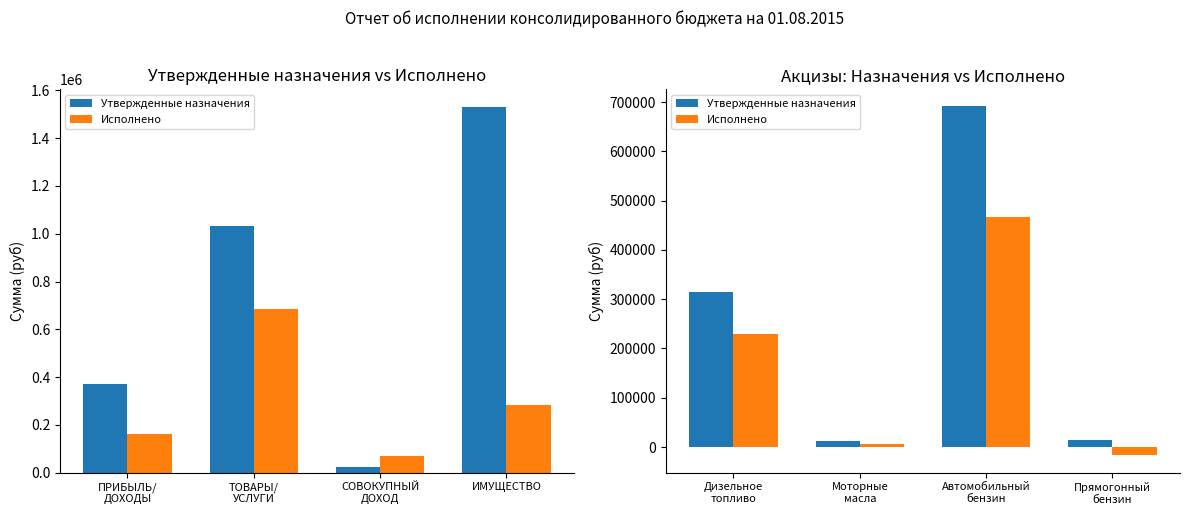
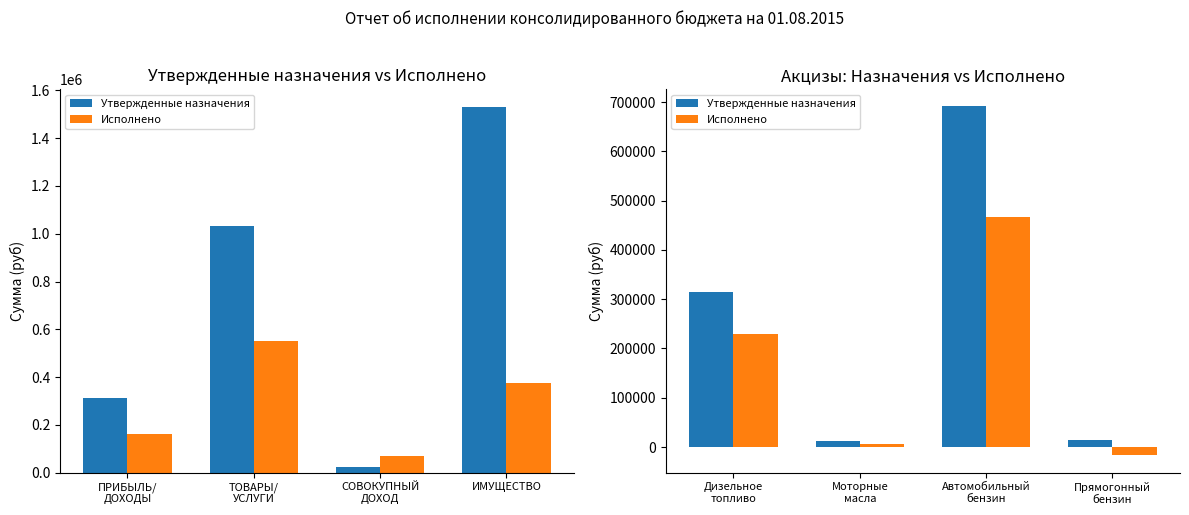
Утвержденные назначения vs Исполнено, Утвержденные назначения, ПРИБЫЛЬ/ ДОХОДЫ: 370000 -> 310000
Утвержденные назначения vs Исполнено, Исполнено, ТОВАРЫ/ УСЛУГИ: 690000 -> 550000
Утвержденные назначения vs Исполнено, Исполнено, ИМУЩЕСТВО: 280000 -> 380000
